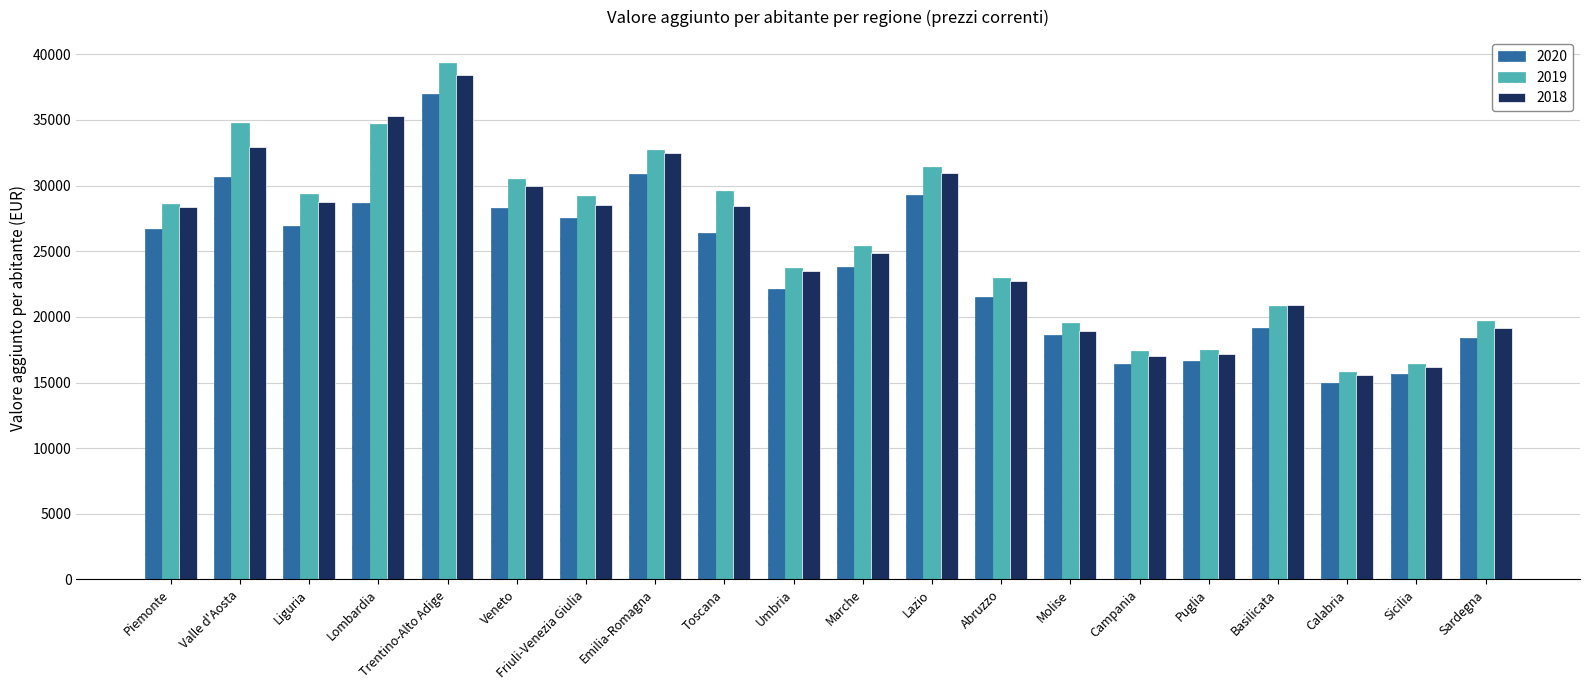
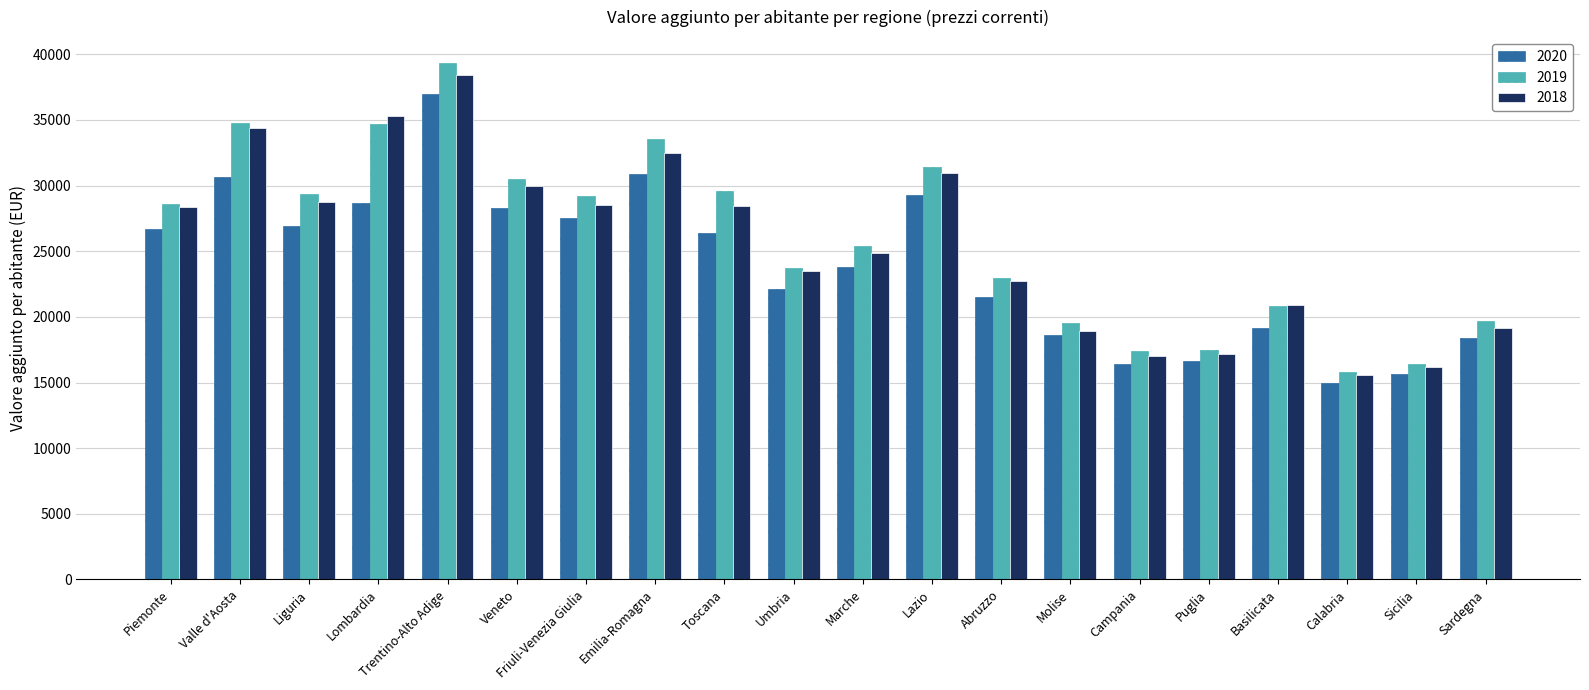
2018, Valle d'Aosta: 32900 -> 34400
2019, Emilia-Romagna: 32700 -> 33600
